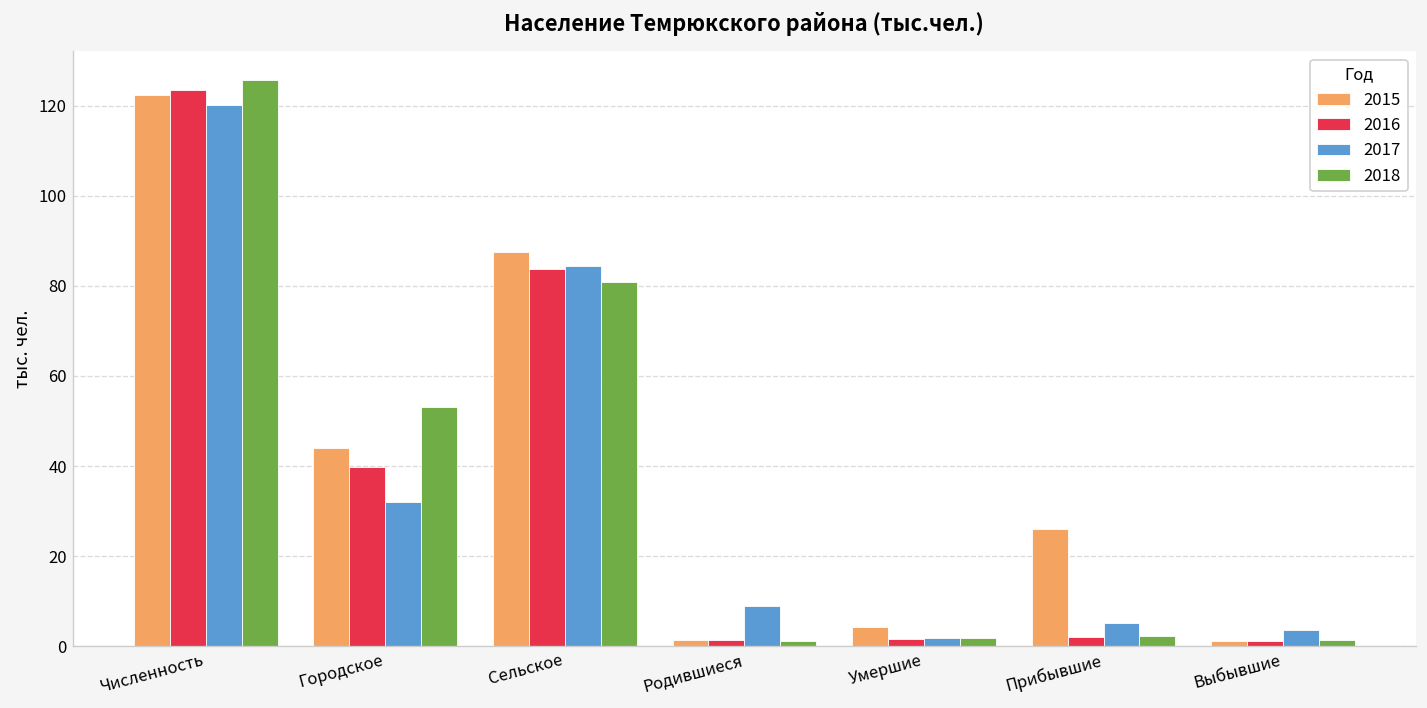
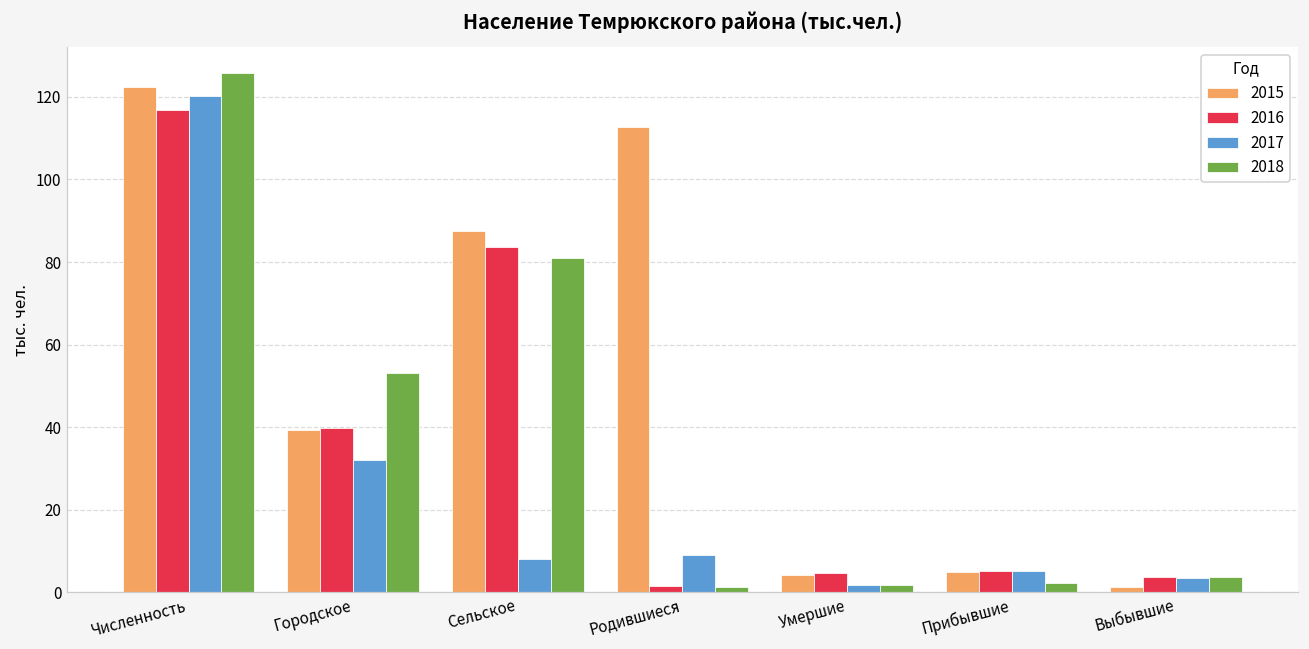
2016, Численность: 123 -> 117
2015, Городское: 44 -> 39
2017, Сельское: 84 -> 8
2015, Родившиеся: 1 -> 113
2016, Умершие: 2 -> 5
2015, Прибывшие: 26 -> 5
2016, Прибывшие: 2 -> 5
2016, Выбывшие: 1 -> 4
2018, Выбывшие: 1 -> 4
